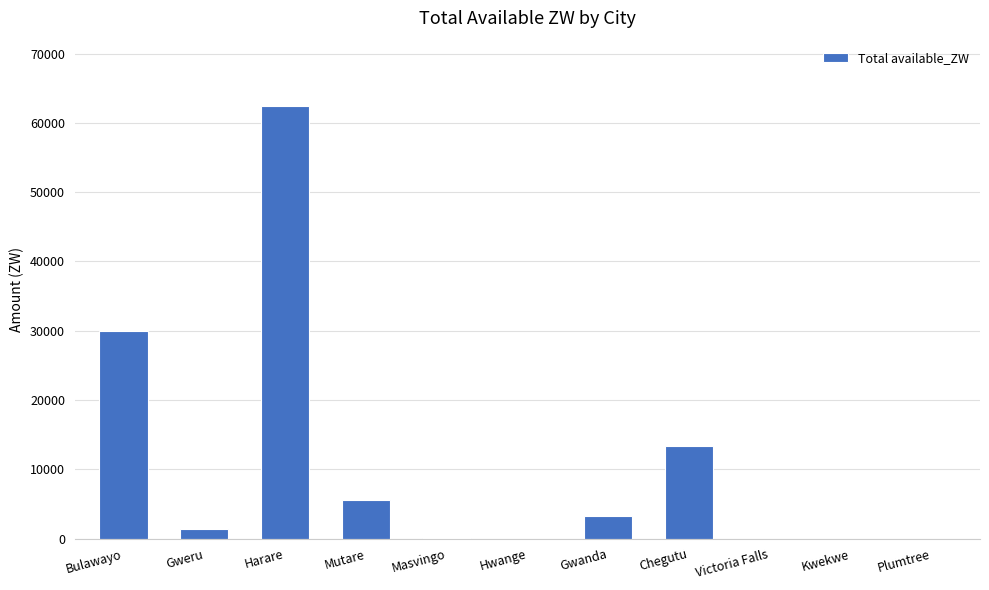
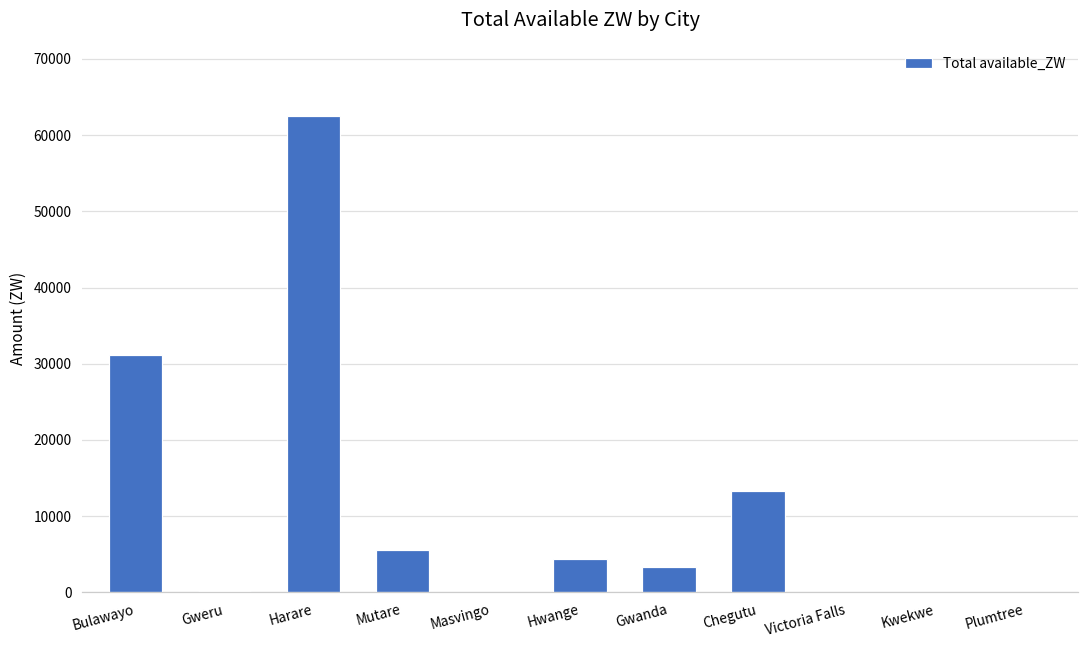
Bulawayo: 30000 -> 31000
Gweru: 1000 -> 0
Hwange: 0 -> 4000
